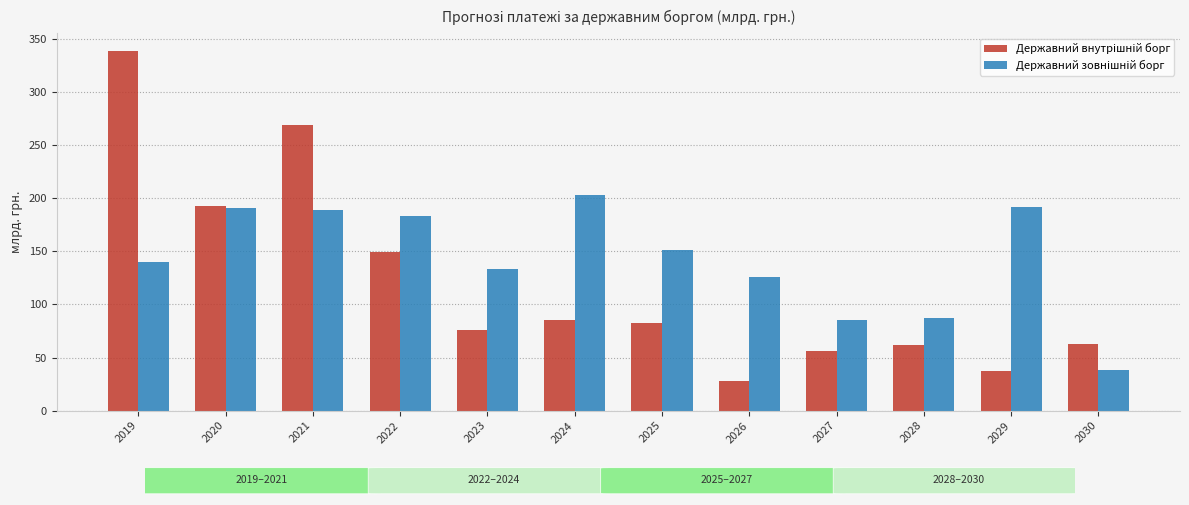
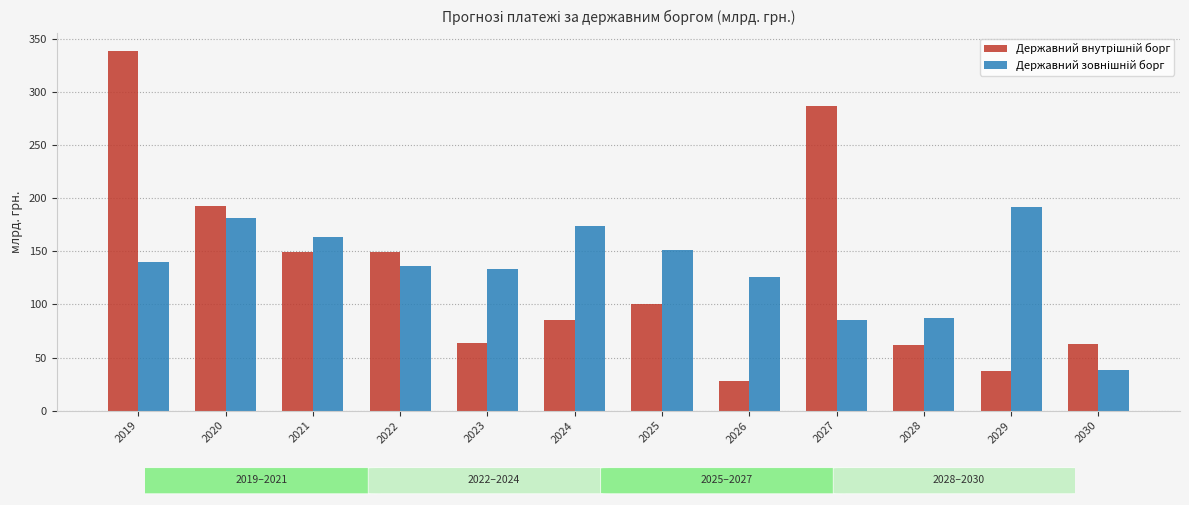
Державний зовнішній борг, 2020: 191 -> 181
Державний внутрішній борг, 2021: 269 -> 149
Державний зовнішній борг, 2021: 189 -> 163
Державний зовнішній борг, 2022: 183 -> 136
Державний внутрішній борг, 2023: 76 -> 63
Державний зовнішній борг, 2024: 203 -> 174
Державний внутрішній борг, 2025: 83 -> 101
Державний внутрішній борг, 2027: 56 -> 287
